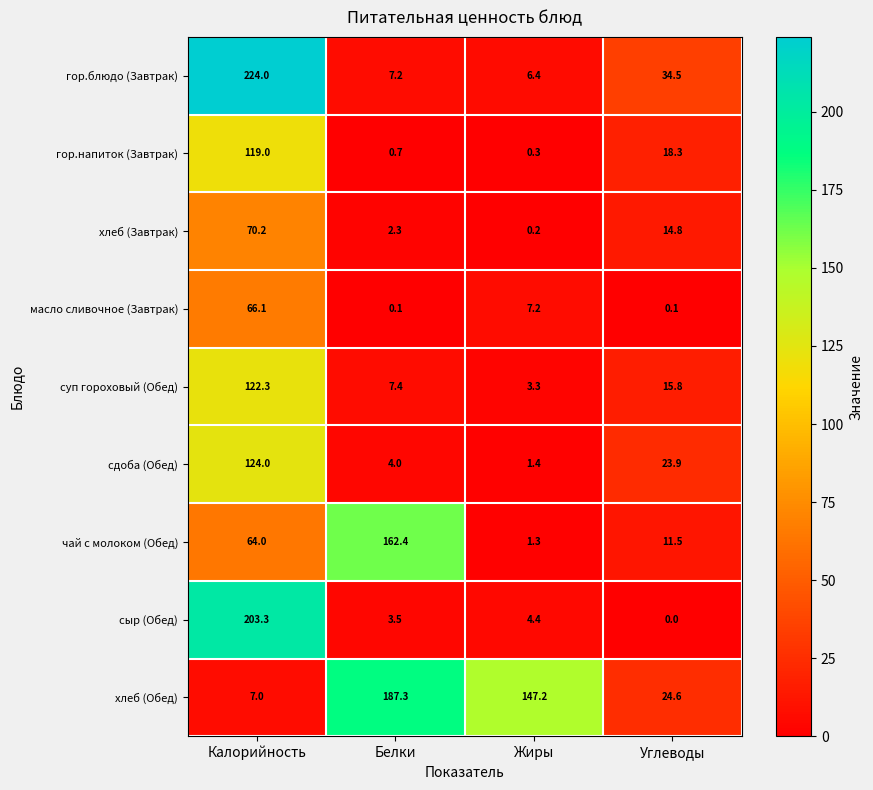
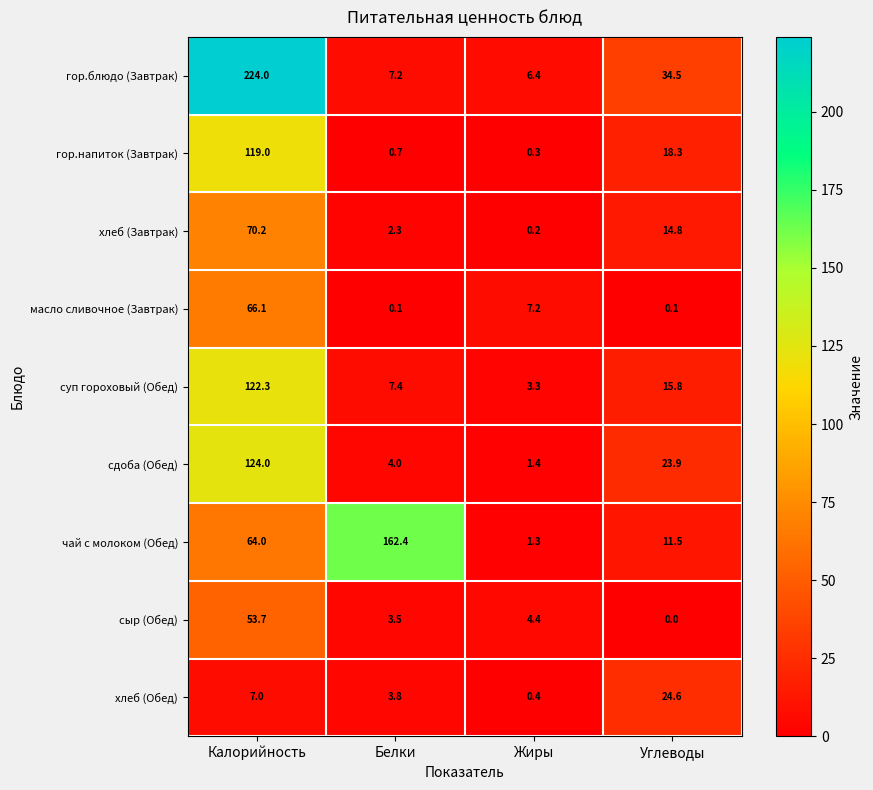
сыр (Обед), Калорийность: 203.3 -> 53.7
хлеб (Обед), Белки: 187.3 -> 3.8
хлеб (Обед), Жиры: 147.2 -> 0.4
